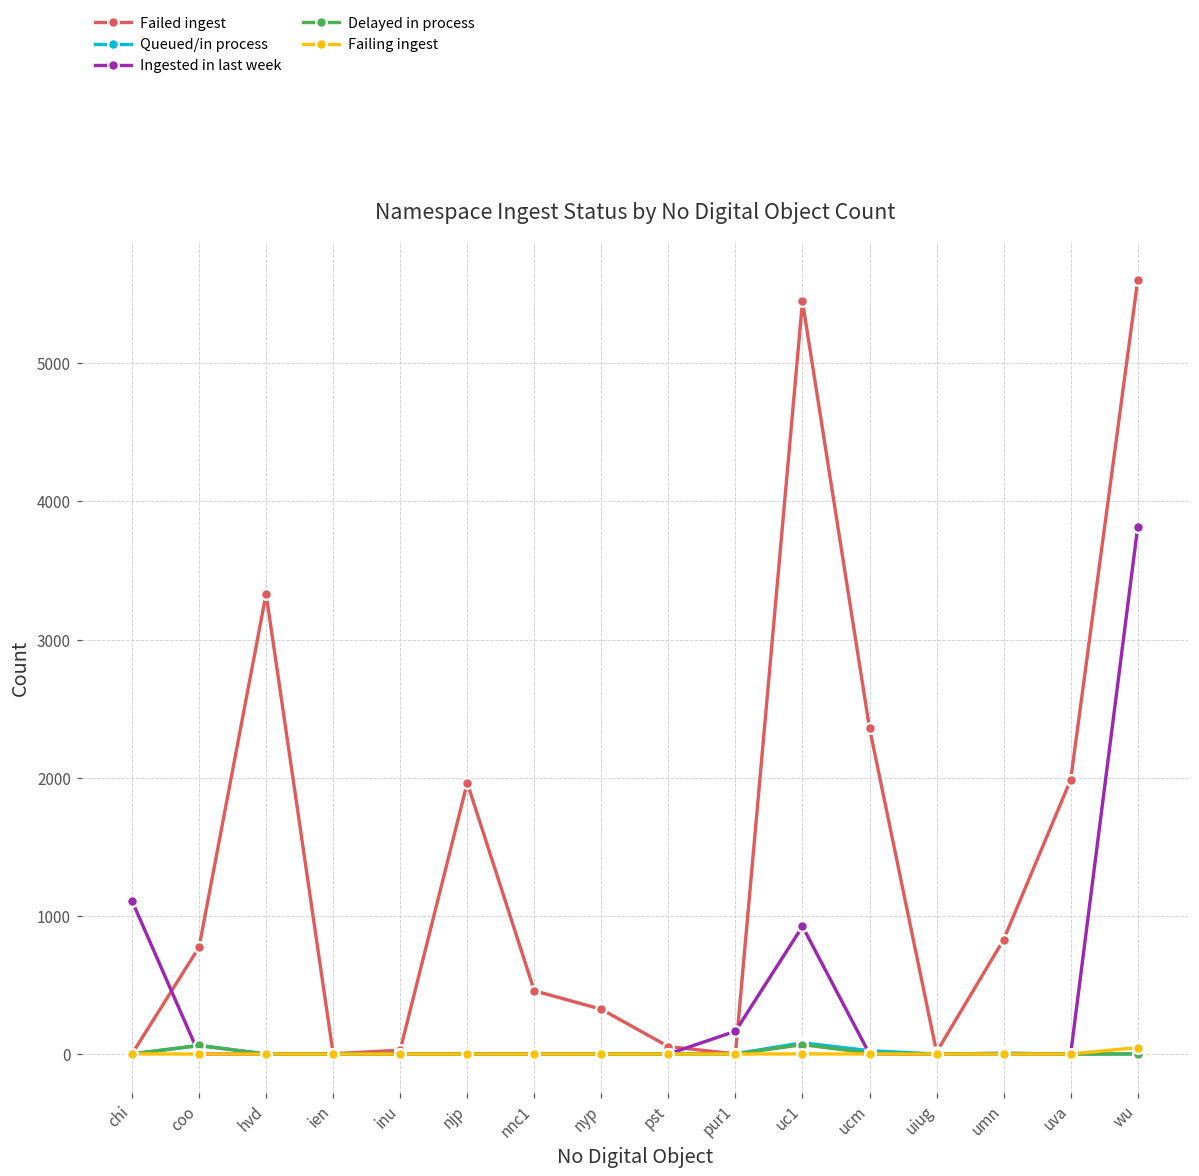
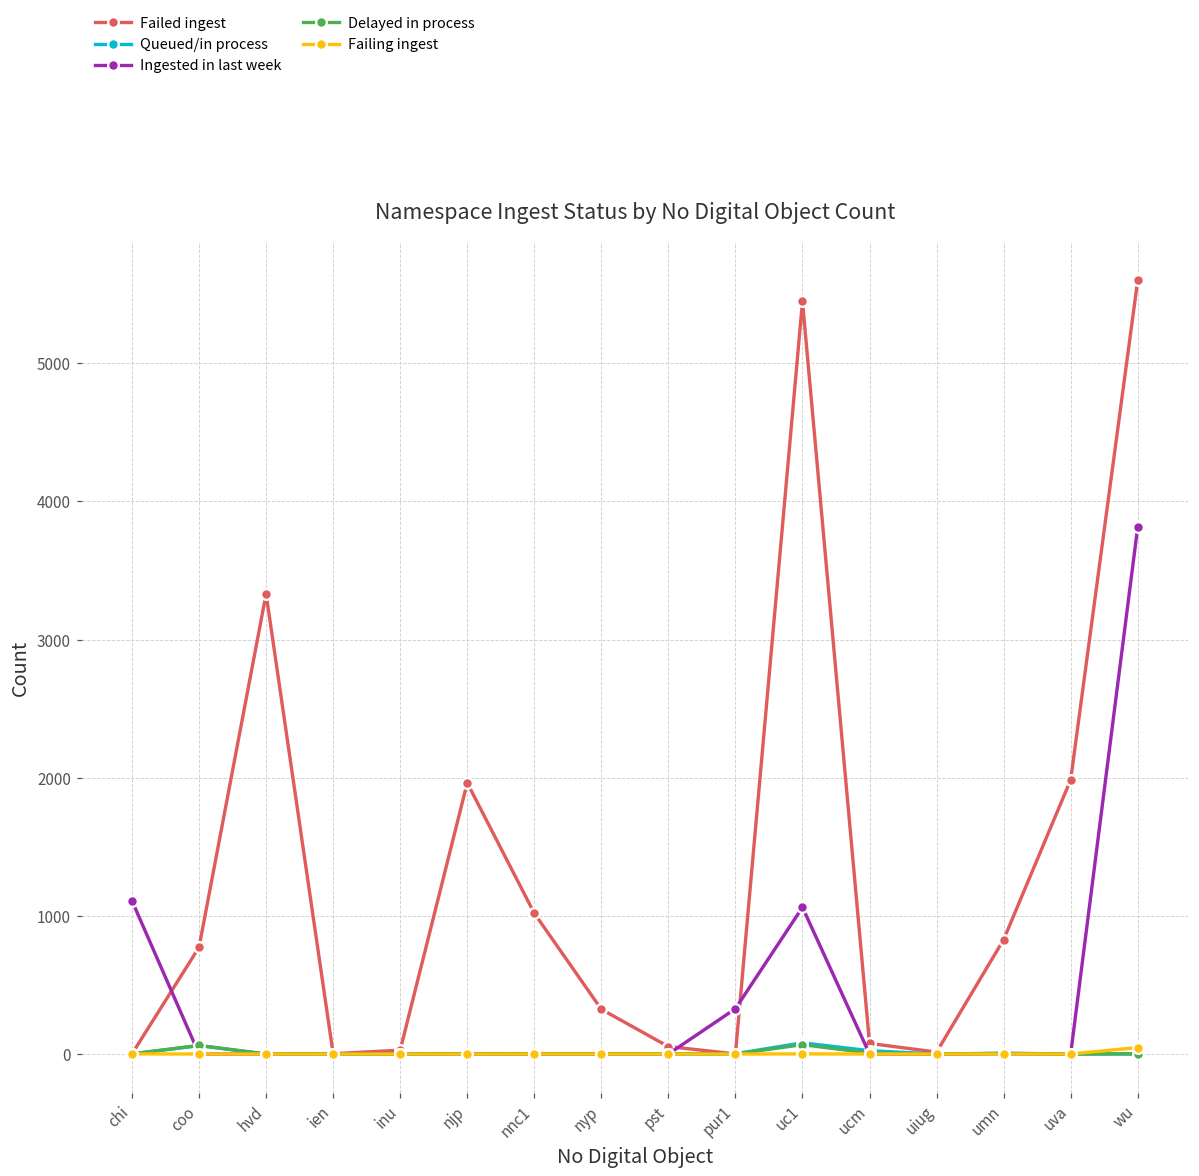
Failed ingest, nnc1: 460 -> 1020
Ingested in last week, pur1: 170 -> 330
Ingested in last week, uc1: 920 -> 1060
Failed ingest, ucm: 2360 -> 80
